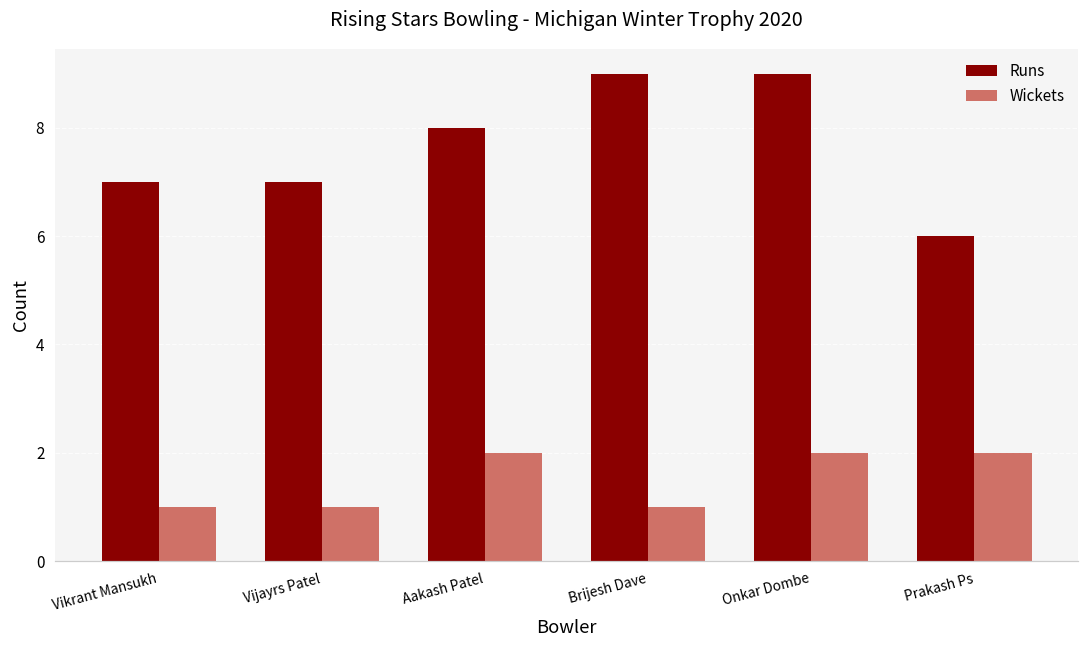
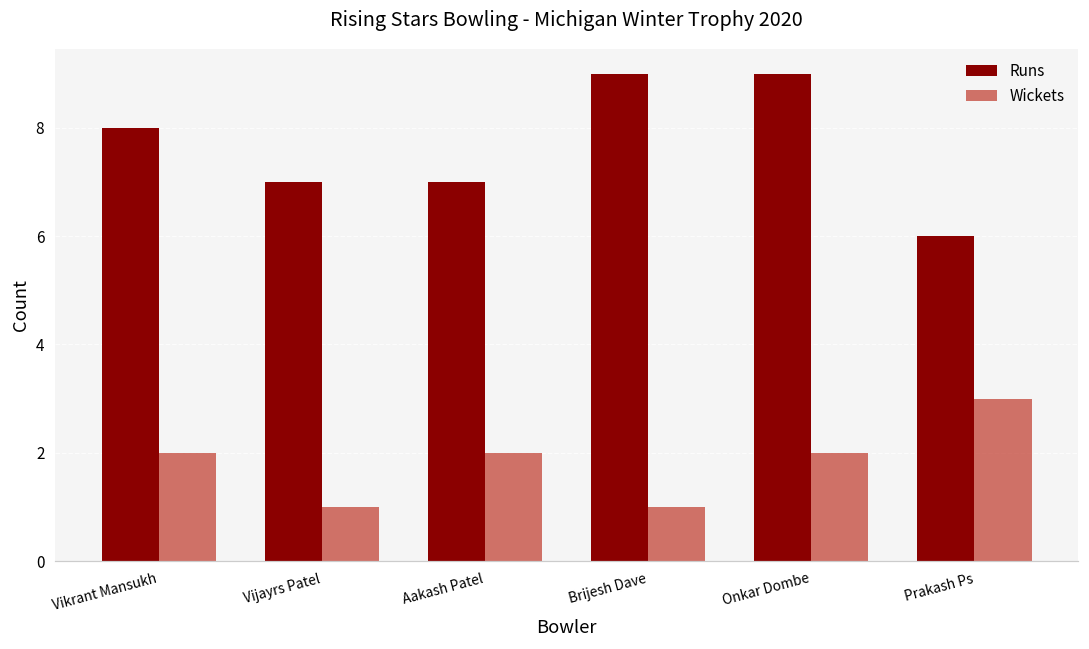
Runs, Vikrant Mansukh: 7 -> 8
Wickets, Vikrant Mansukh: 1 -> 2
Runs, Aakash Patel: 8 -> 7
Wickets, Prakash Ps: 2 -> 3
